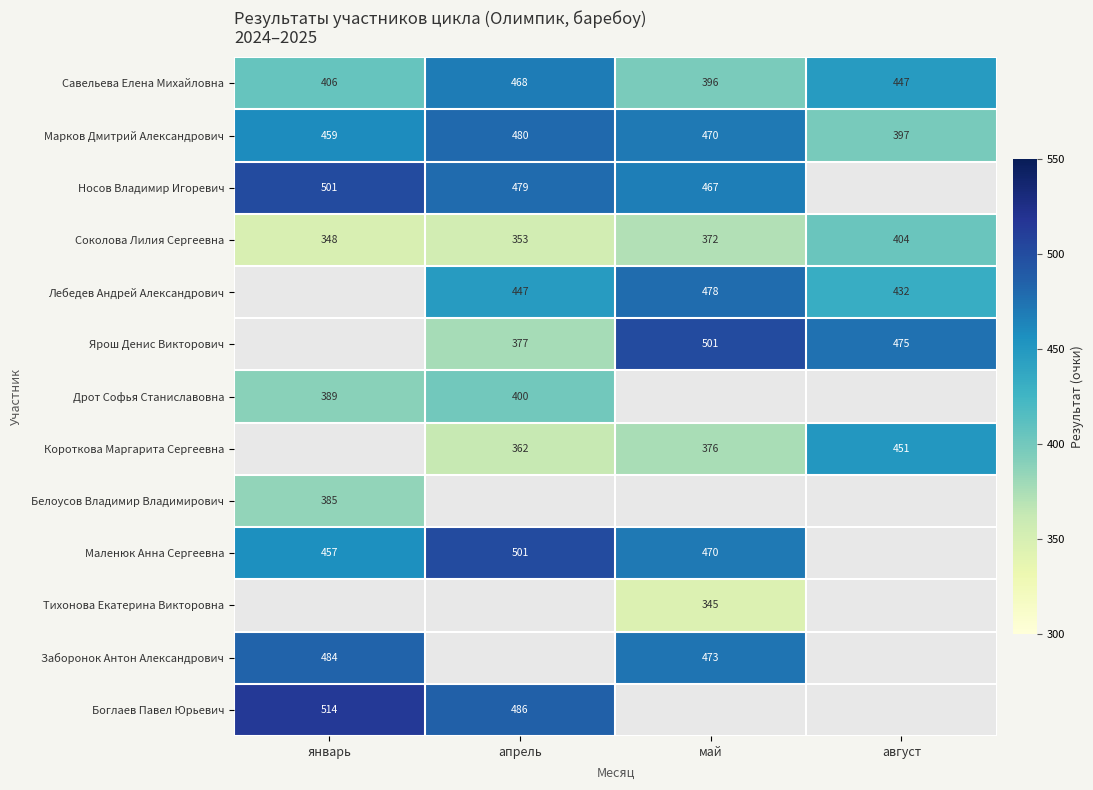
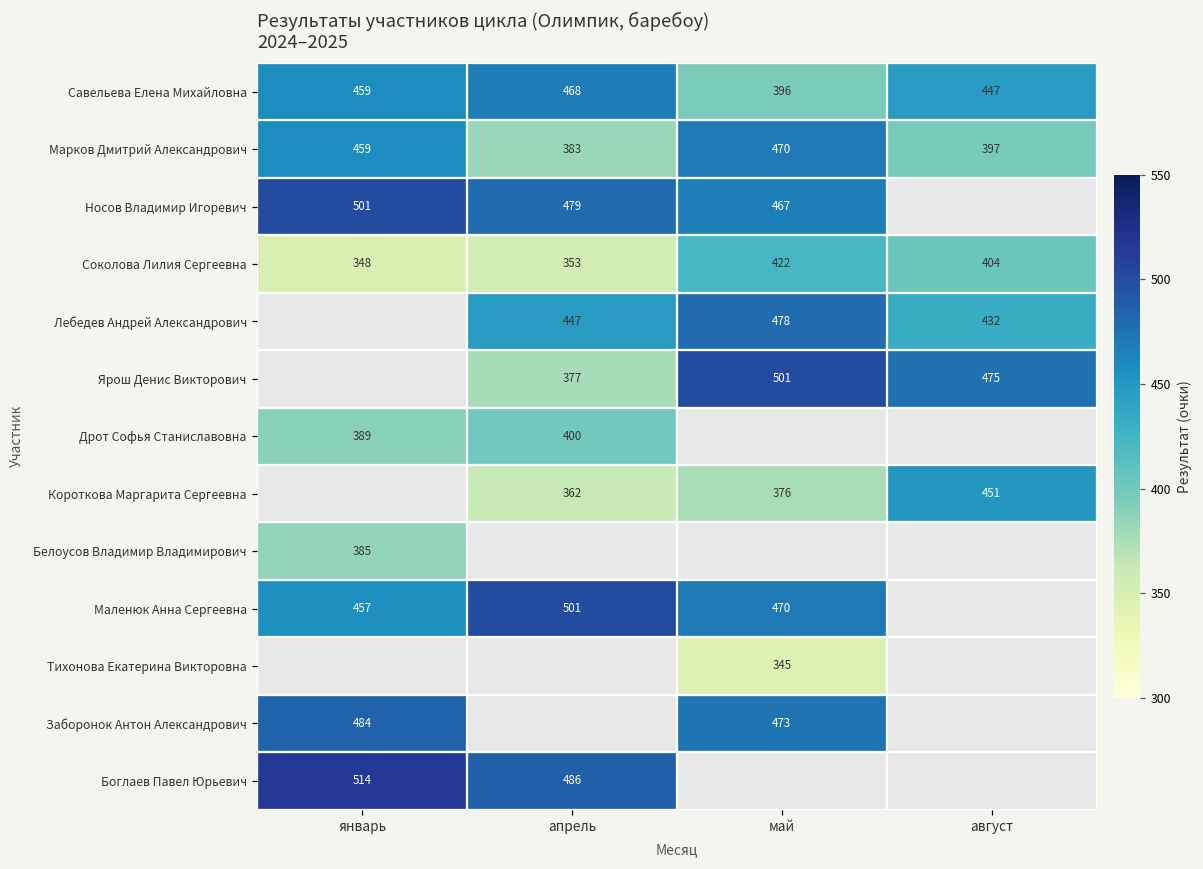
Савельева Елена Михайловна, январь: 406 -> 459
Марков Дмитрий Александрович, апрель: 480 -> 383
Соколова Лилия Сергеевна, май: 372 -> 422
